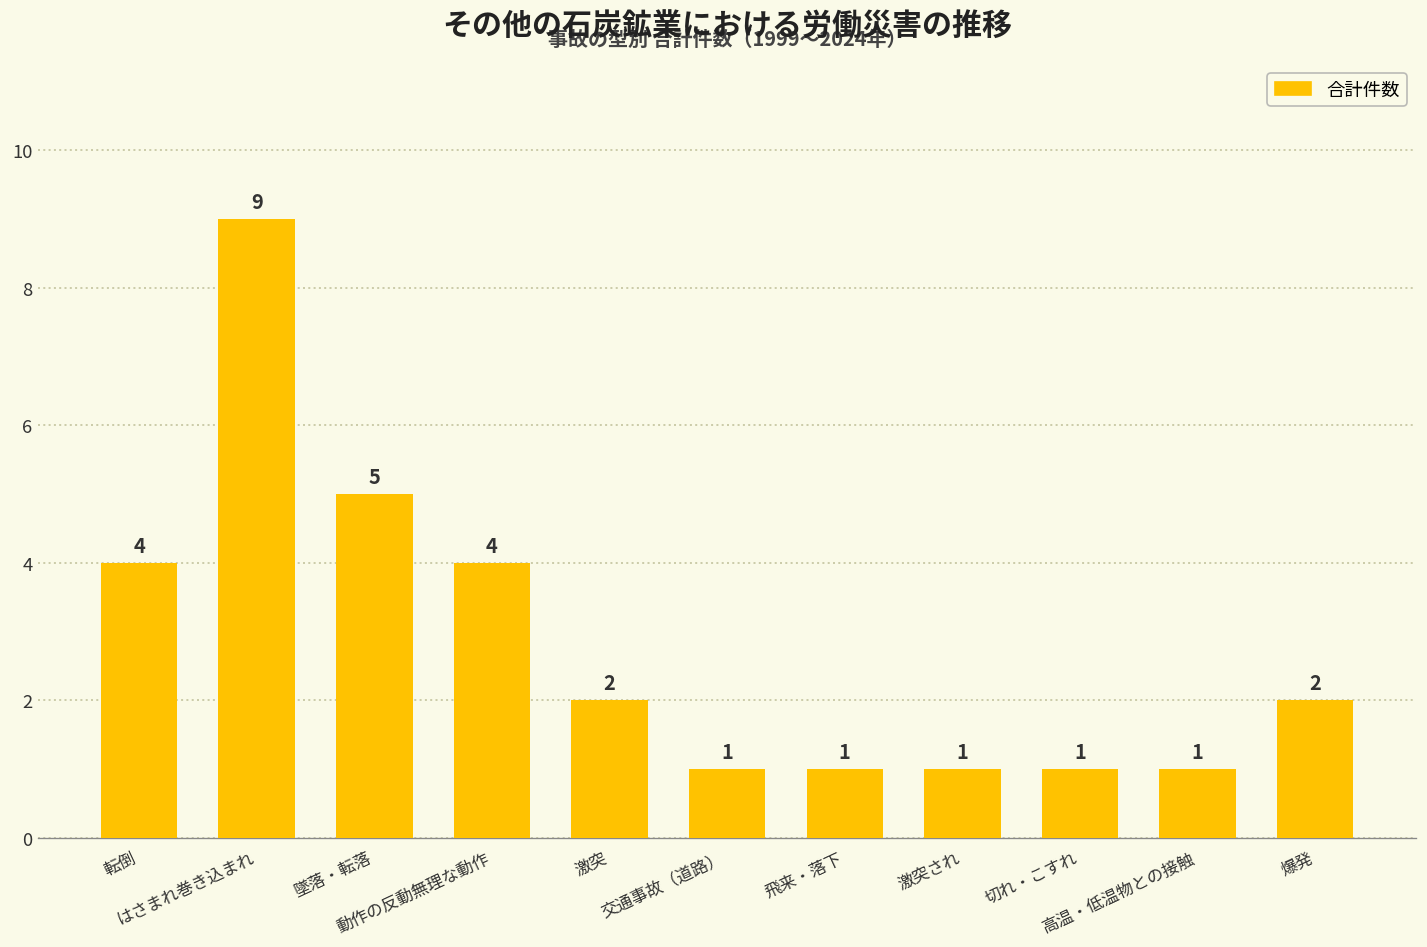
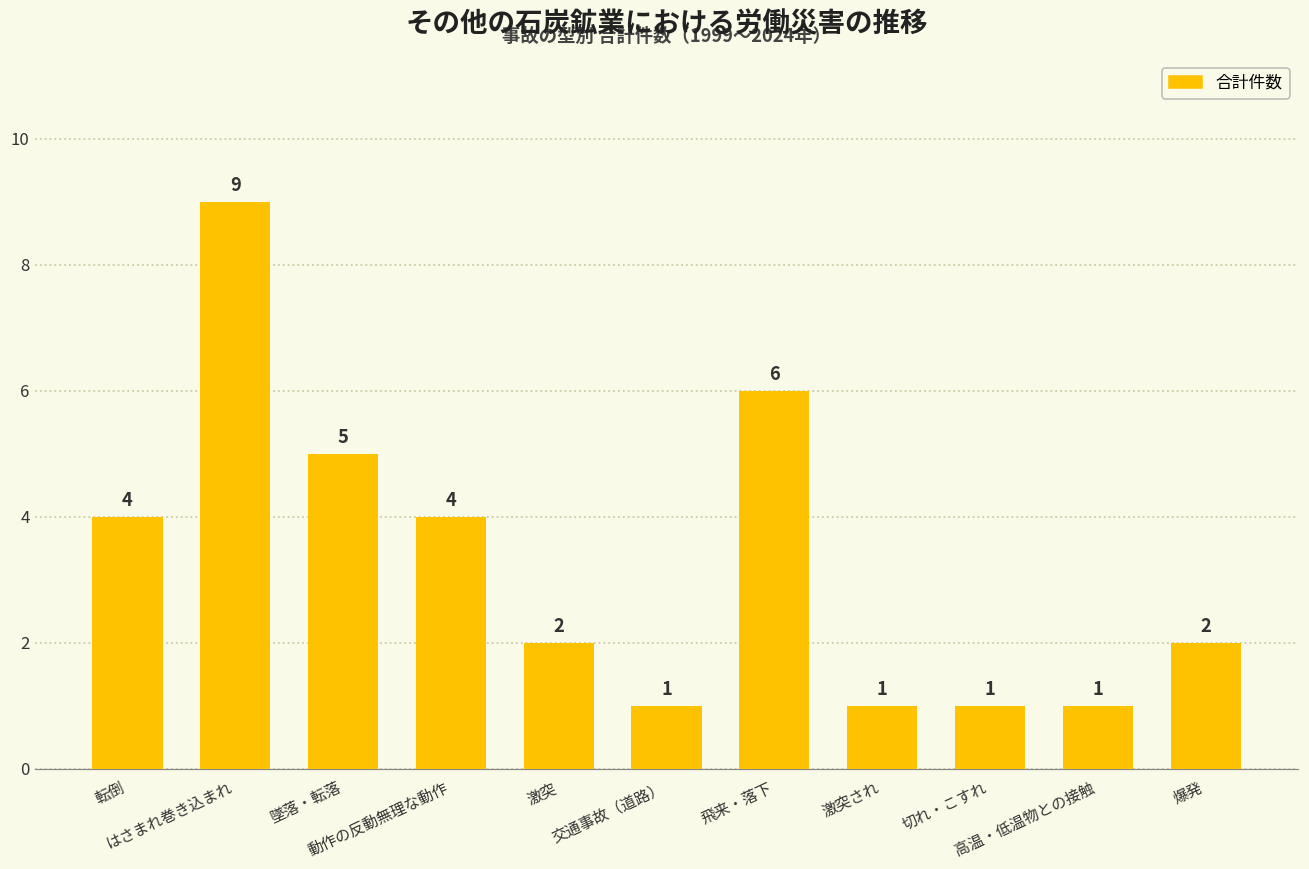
飛来・落下: 1 -> 6
